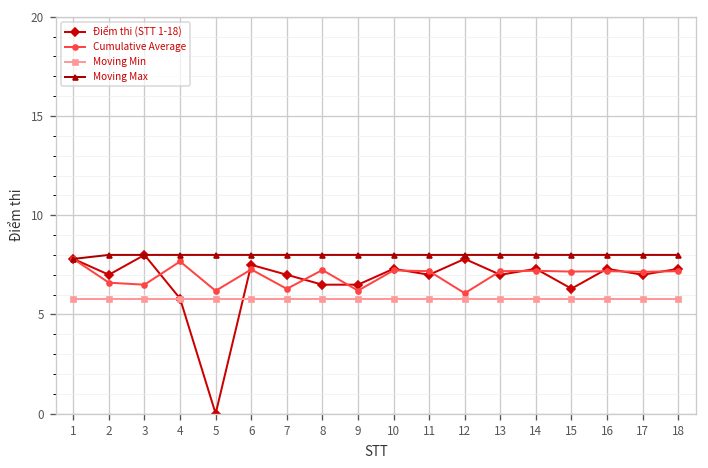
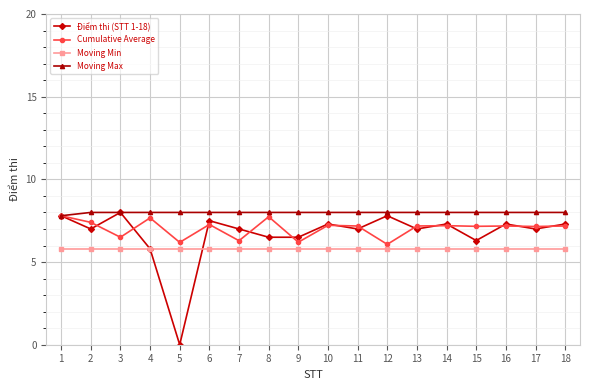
Cumulative Average, 2: 6.6 -> 7.4
Cumulative Average, 8: 7.2 -> 7.7
